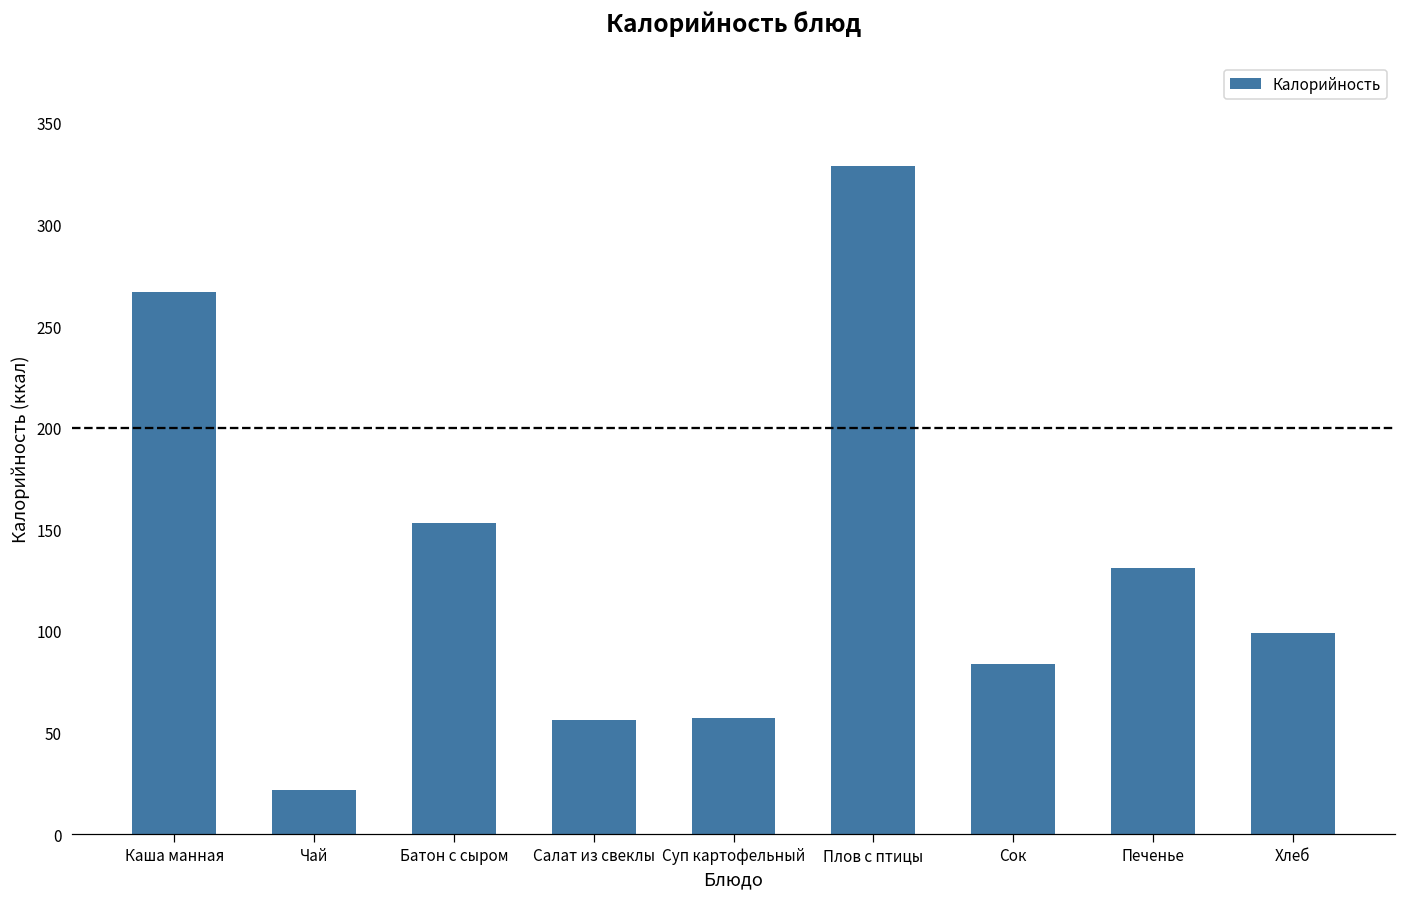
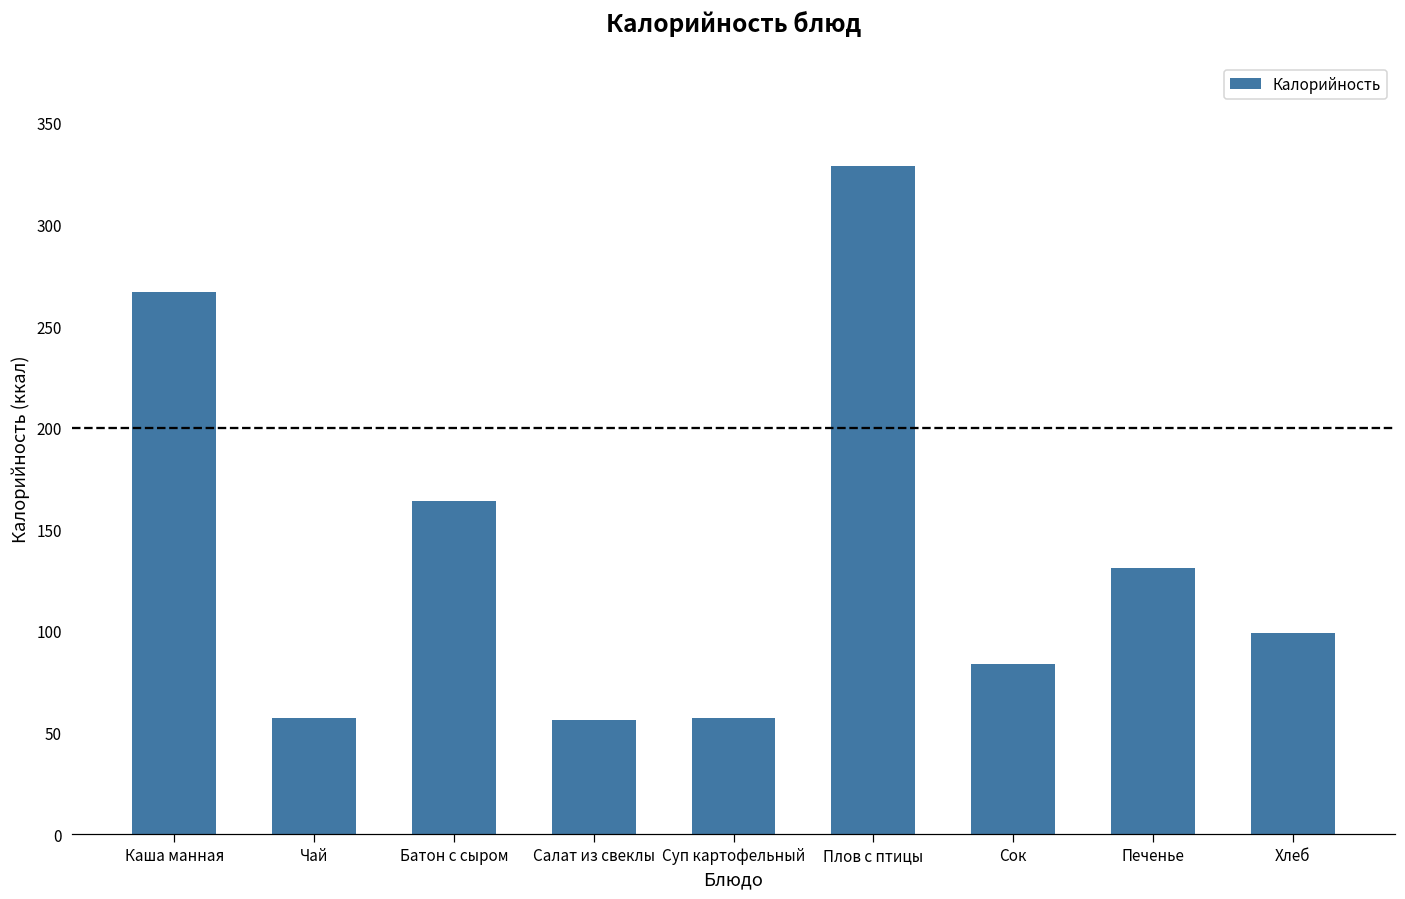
Чай: 22 -> 57
Батон с сыром: 153 -> 164
